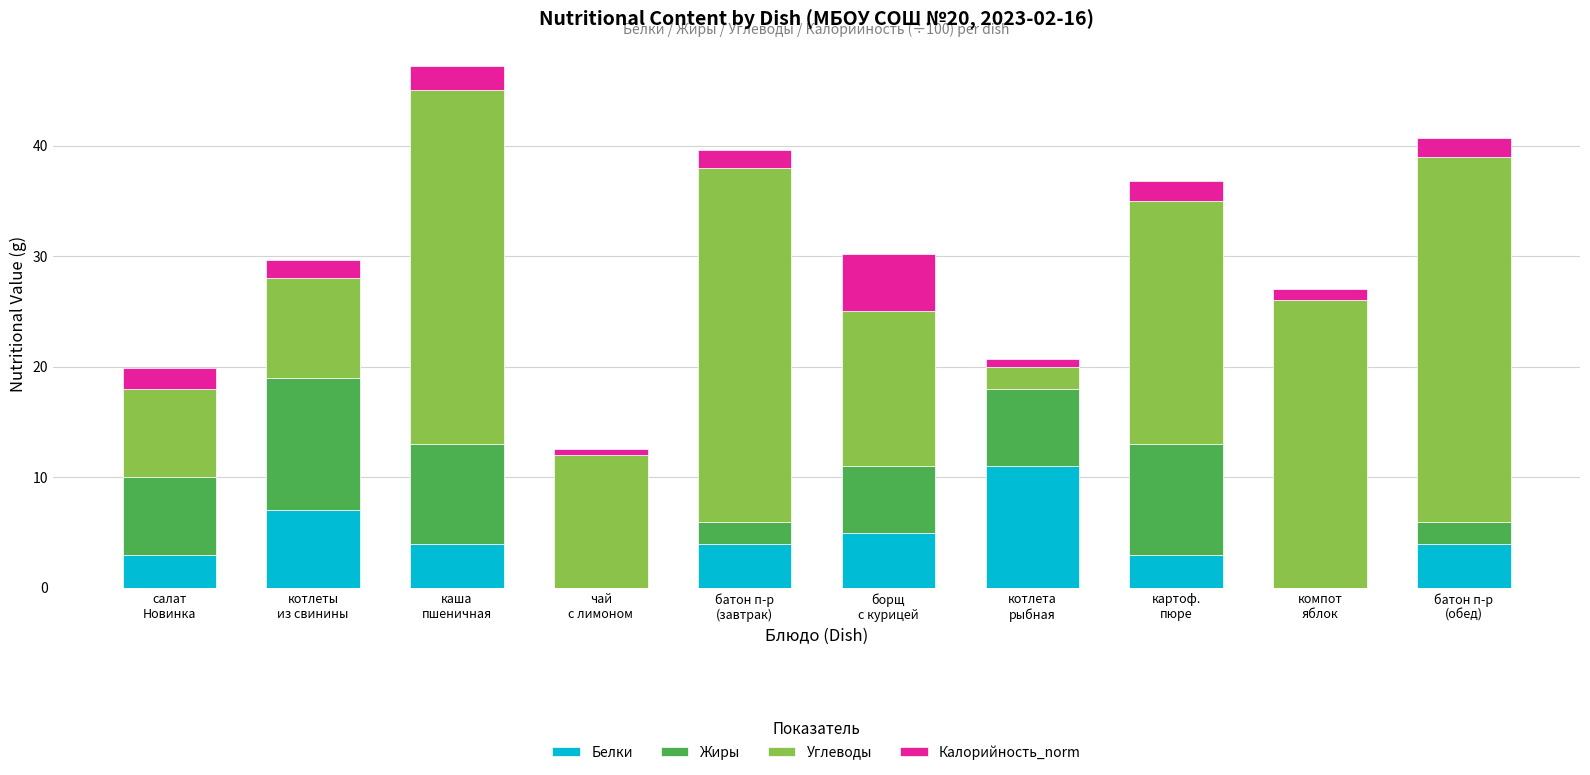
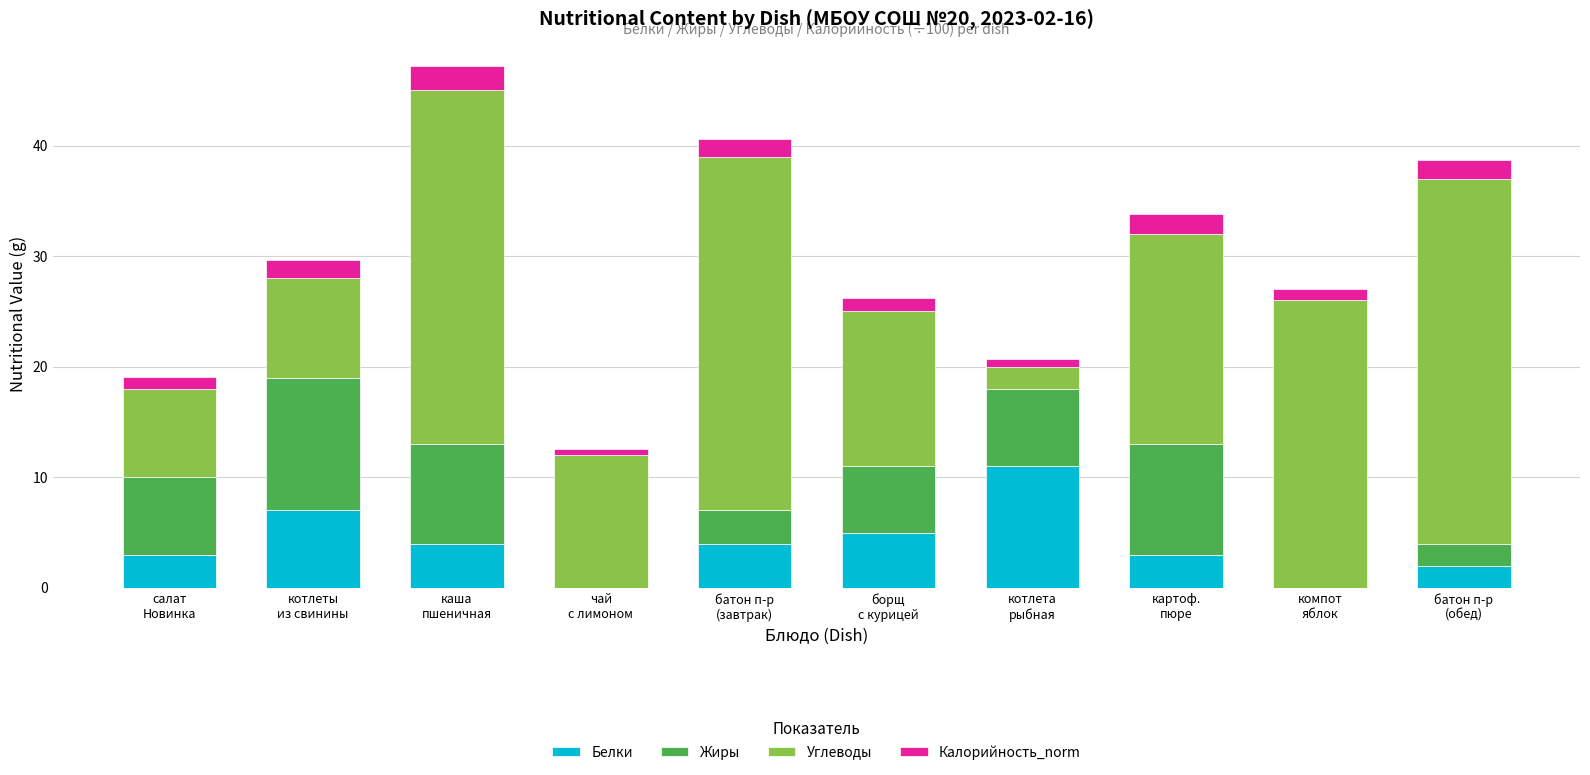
Калорийность_norm, салат Новинка: 1.9 -> 1.1
Жиры, батон п-р (завтрак): 2 -> 3
Калорийность_norm, борщ с курицей: 5.2 -> 1.2
Углеводы, картоф. пюре: 22 -> 19
Белки, батон п-р (обед): 4 -> 2
